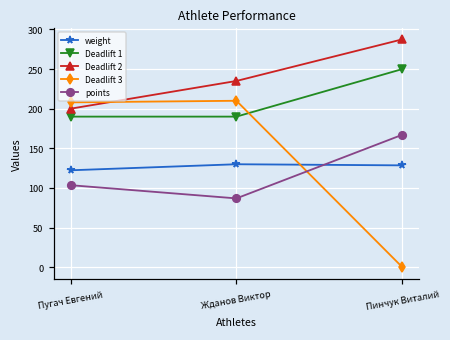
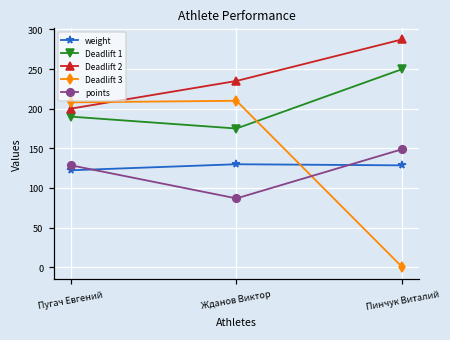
points, Пугач Евгений: 100 -> 130
Deadlift 1, Жданов Виктор: 190 -> 180
points, Пинчук Виталий: 170 -> 150
